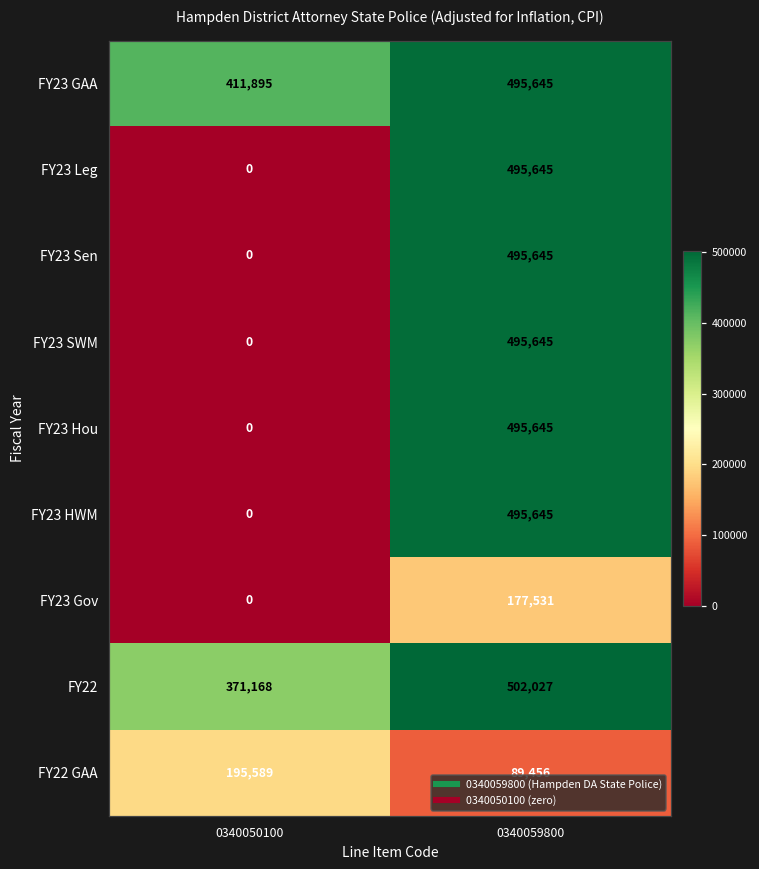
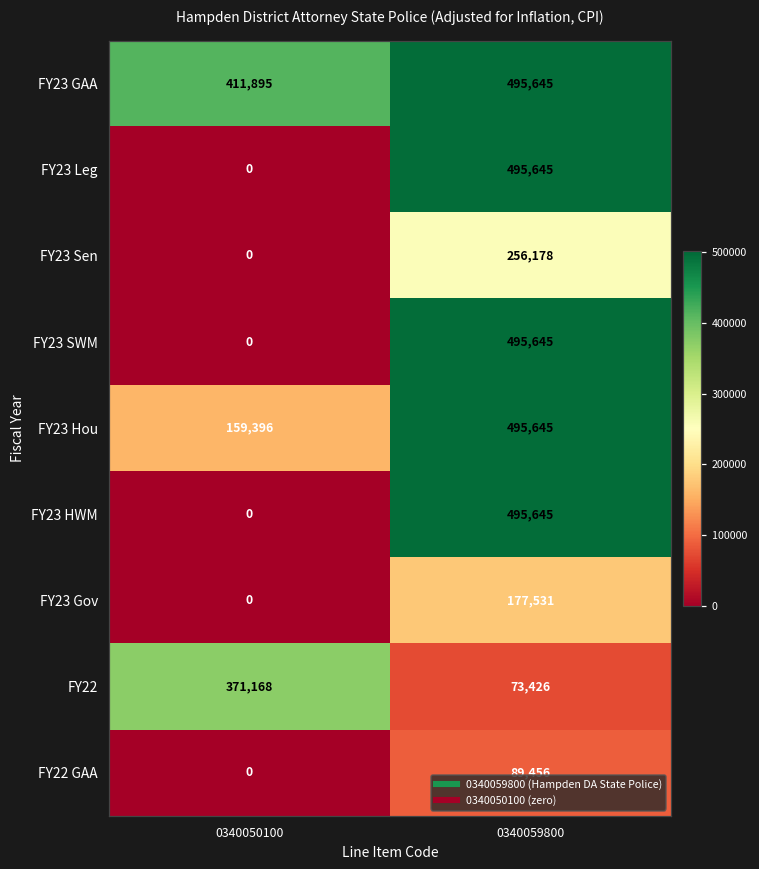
FY23 Sen, 0340059800: 495,645 -> 256,178
FY23 Hou, 0340050100: 0 -> 159,396
FY22, 0340059800: 502,027 -> 73,426
FY22 GAA, 0340050100: 195,589 -> 0
